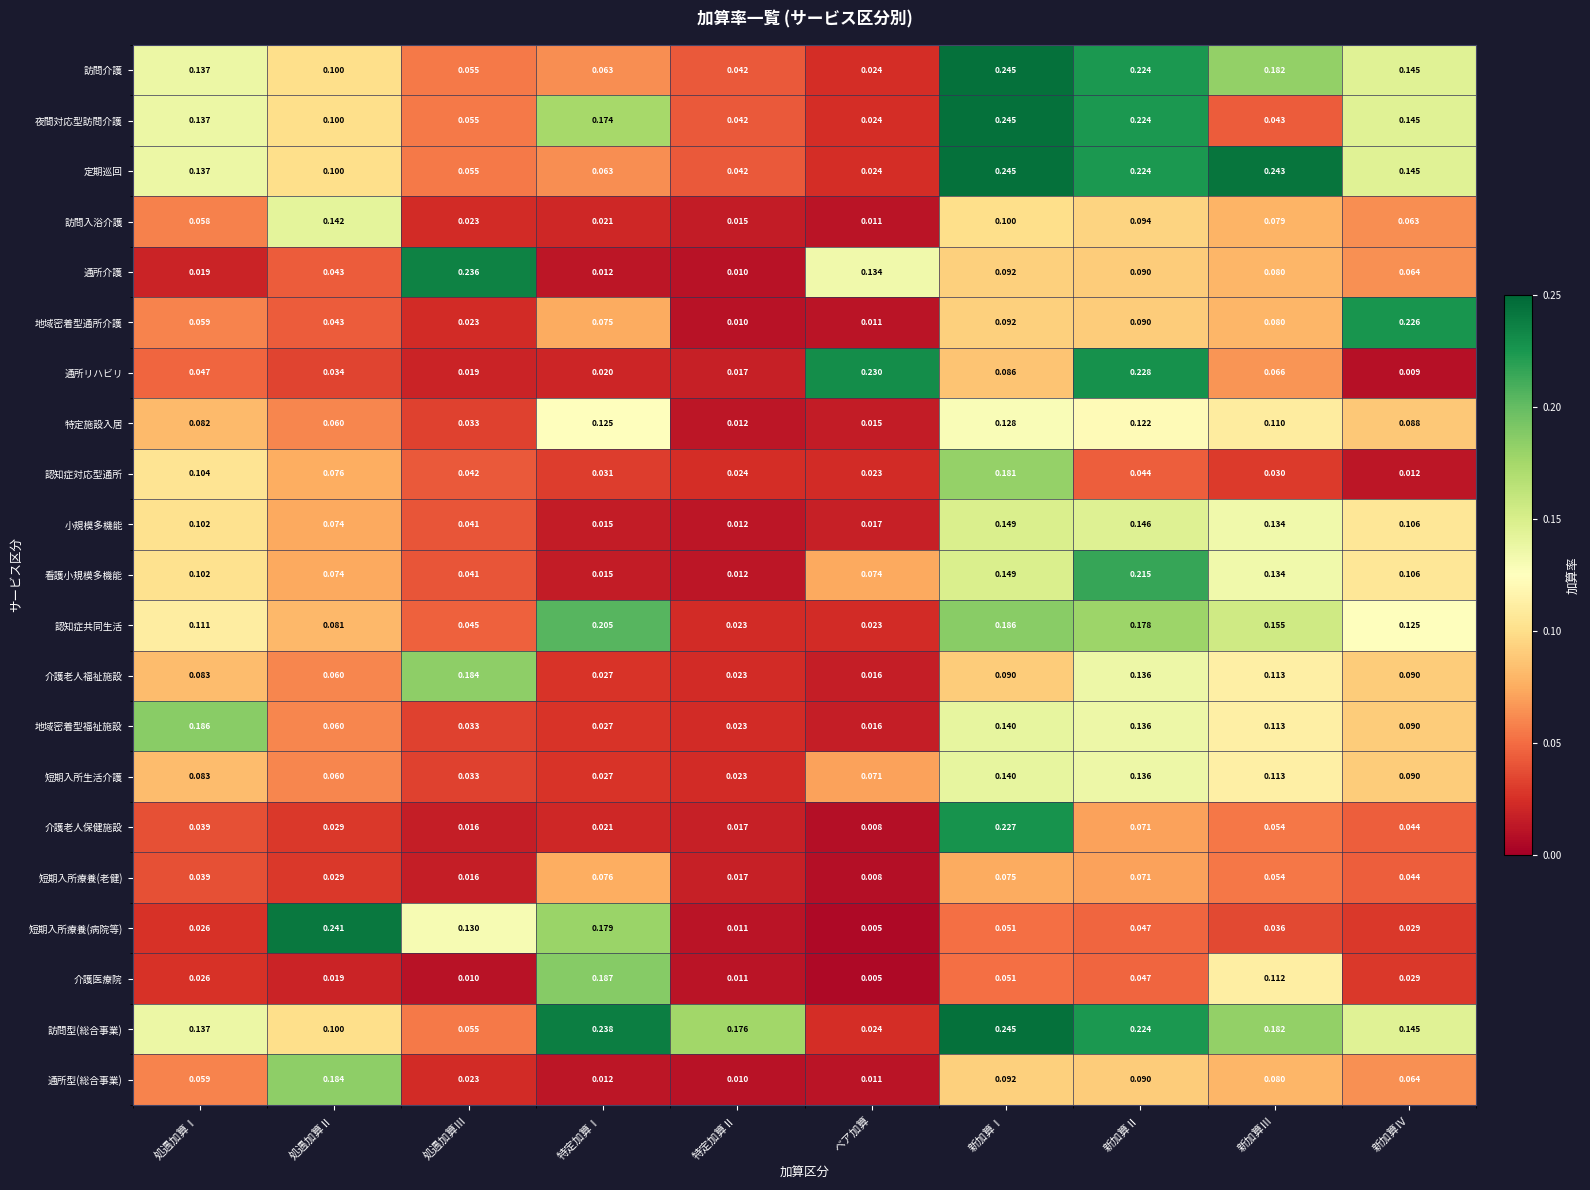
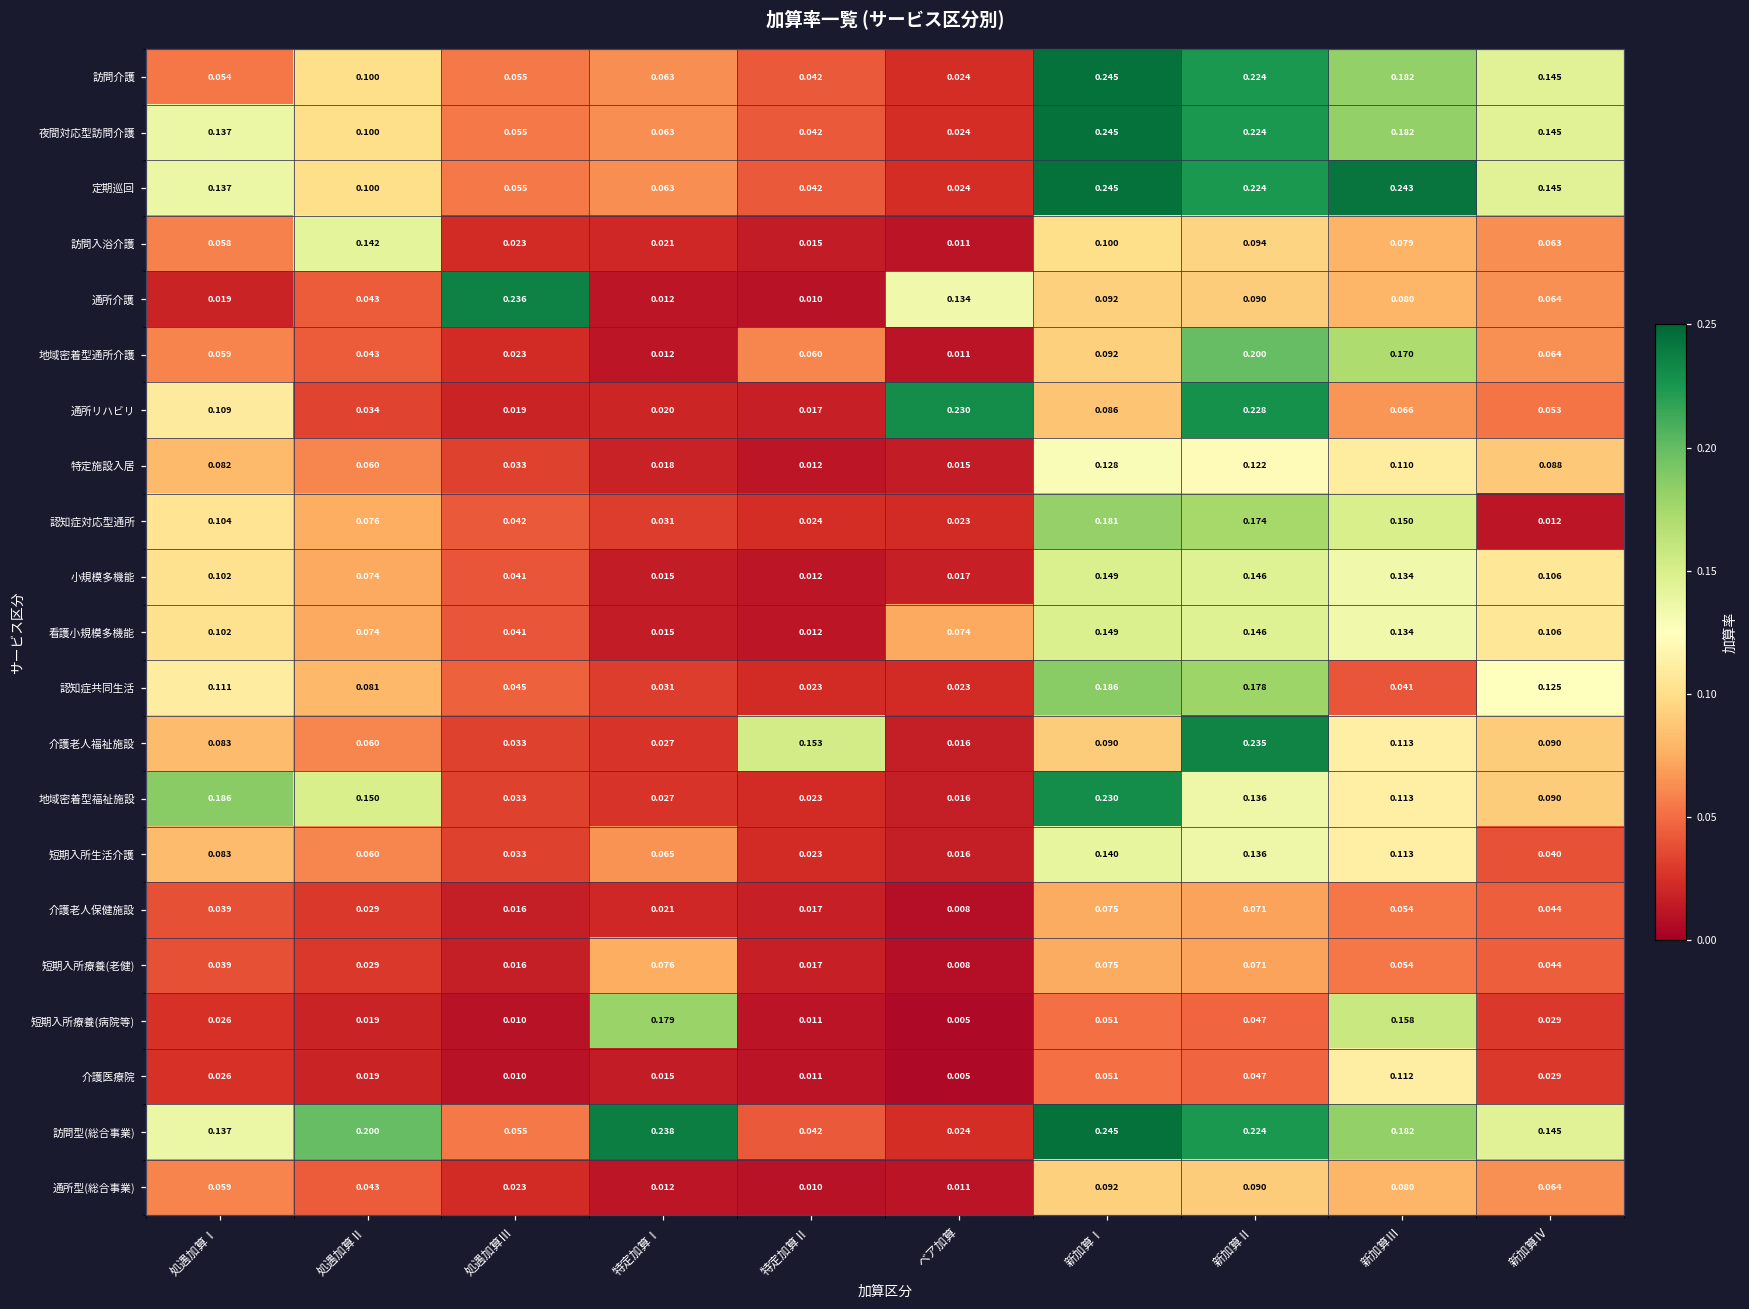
訪問介護, 処遇加算Ⅰ: 0.137 -> 0.054
夜間対応型訪問介護, 特定加算Ⅰ: 0.174 -> 0.063
夜間対応型訪問介護, 新加算Ⅲ: 0.043 -> 0.182
地域密着型通所介護, 特定加算Ⅰ: 0.075 -> 0.012
地域密着型通所介護, 特定加算Ⅱ: 0.010 -> 0.060
地域密着型通所介護, 新加算Ⅱ: 0.090 -> 0.200
地域密着型通所介護, 新加算Ⅲ: 0.080 -> 0.170
地域密着型通所介護, 新加算Ⅳ: 0.226 -> 0.064
通所リハビリ, 処遇加算Ⅰ: 0.047 -> 0.109
通所リハビリ, 新加算Ⅳ: 0.009 -> 0.053
特定施設入居, 特定加算Ⅰ: 0.125 -> 0.018
認知症対応型通所, 新加算Ⅱ: 0.044 -> 0.174
認知症対応型通所, 新加算Ⅲ: 0.030 -> 0.150
看護小規模多機能, 新加算Ⅱ: 0.215 -> 0.146
認知症共同生活, 特定加算Ⅰ: 0.205 -> 0.031
認知症共同生活, 新加算Ⅲ: 0.155 -> 0.041
介護老人福祉施設, 処遇加算Ⅲ: 0.184 -> 0.033
介護老人福祉施設, 特定加算Ⅱ: 0.023 -> 0.153
介護老人福祉施設, 新加算Ⅱ: 0.136 -> 0.235
地域密着型福祉施設, 処遇加算Ⅱ: 0.060 -> 0.150
地域密着型福祉施設, 新加算Ⅰ: 0.140 -> 0.230
短期入所生活介護, 特定加算Ⅰ: 0.027 -> 0.065
短期入所生活介護, ベア加算: 0.071 -> 0.016
短期入所生活介護, 新加算Ⅳ: 0.090 -> 0.040
介護老人保健施設, 新加算Ⅰ: 0.227 -> 0.075
短期入所療養(病院等), 処遇加算Ⅱ: 0.241 -> 0.019
短期入所療養(病院等), 処遇加算Ⅲ: 0.130 -> 0.010
短期入所療養(病院等), 新加算Ⅲ: 0.036 -> 0.158
介護医療院, 特定加算Ⅰ: 0.187 -> 0.015
訪問型(総合事業), 処遇加算Ⅱ: 0.100 -> 0.200
訪問型(総合事業), 特定加算Ⅱ: 0.176 -> 0.042
通所型(総合事業), 処遇加算Ⅱ: 0.184 -> 0.043
